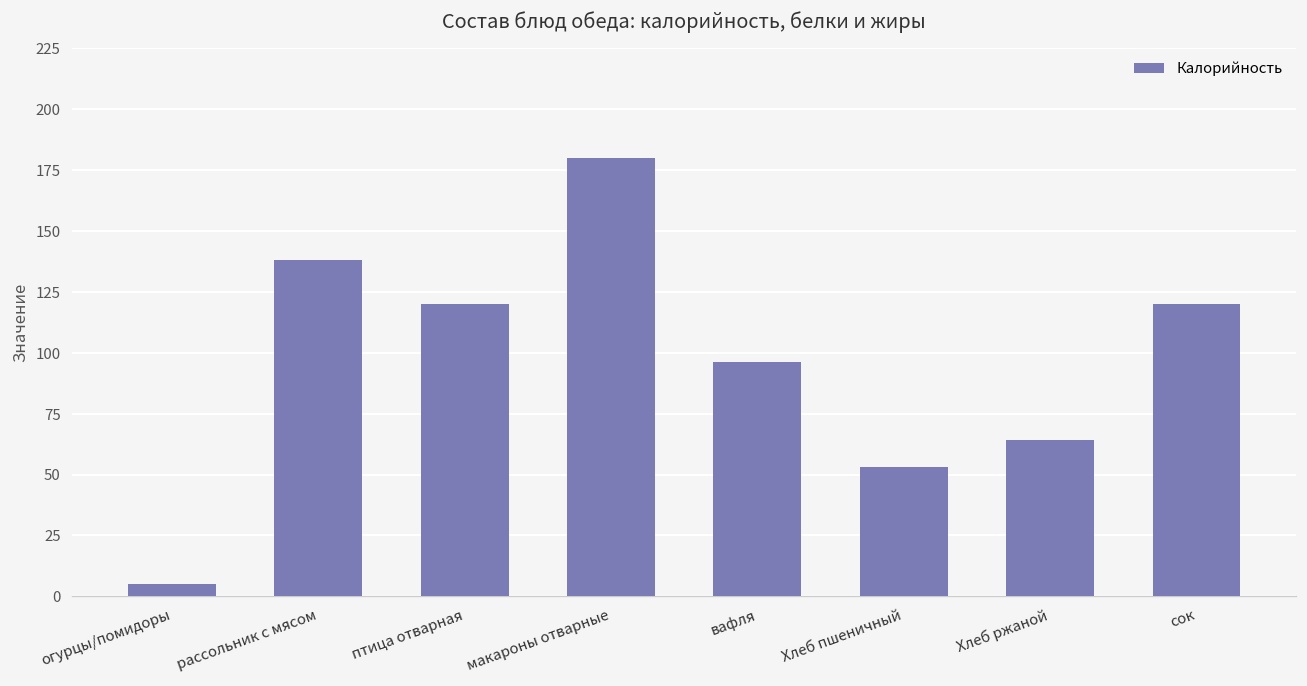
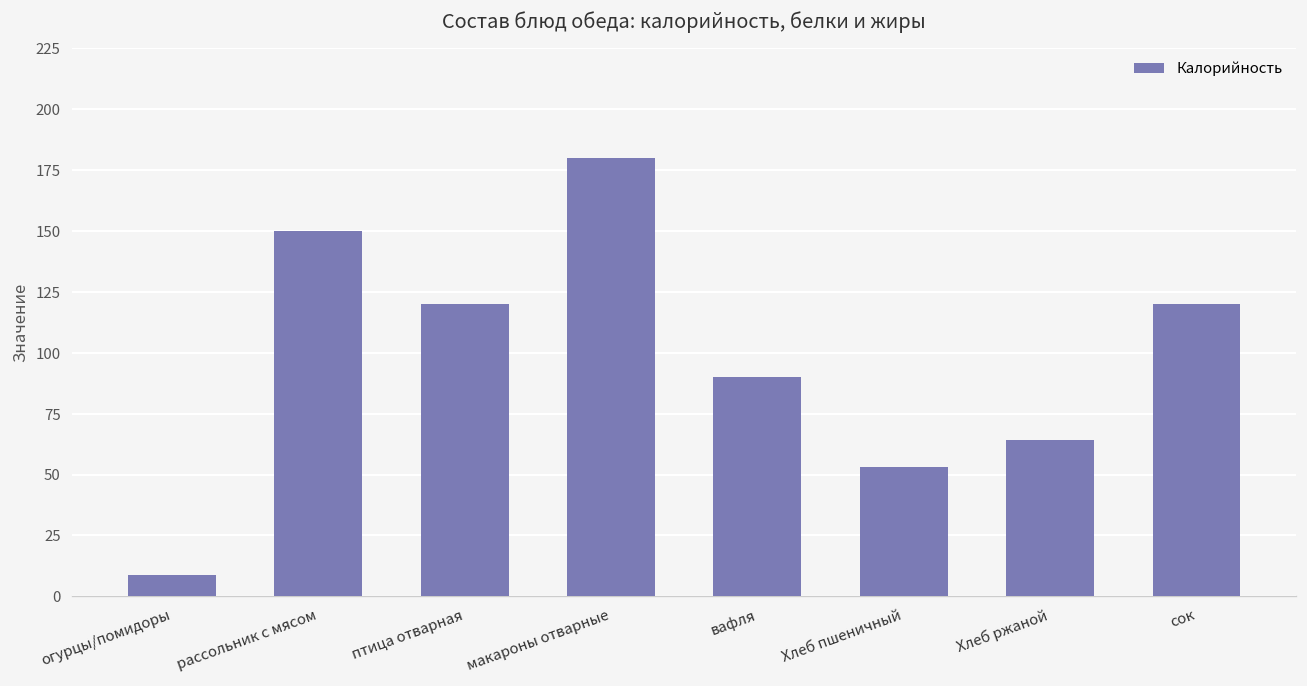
огурцы/помидоры: 5 -> 9
рассольник с мясом: 138 -> 150
вафля: 96 -> 90
